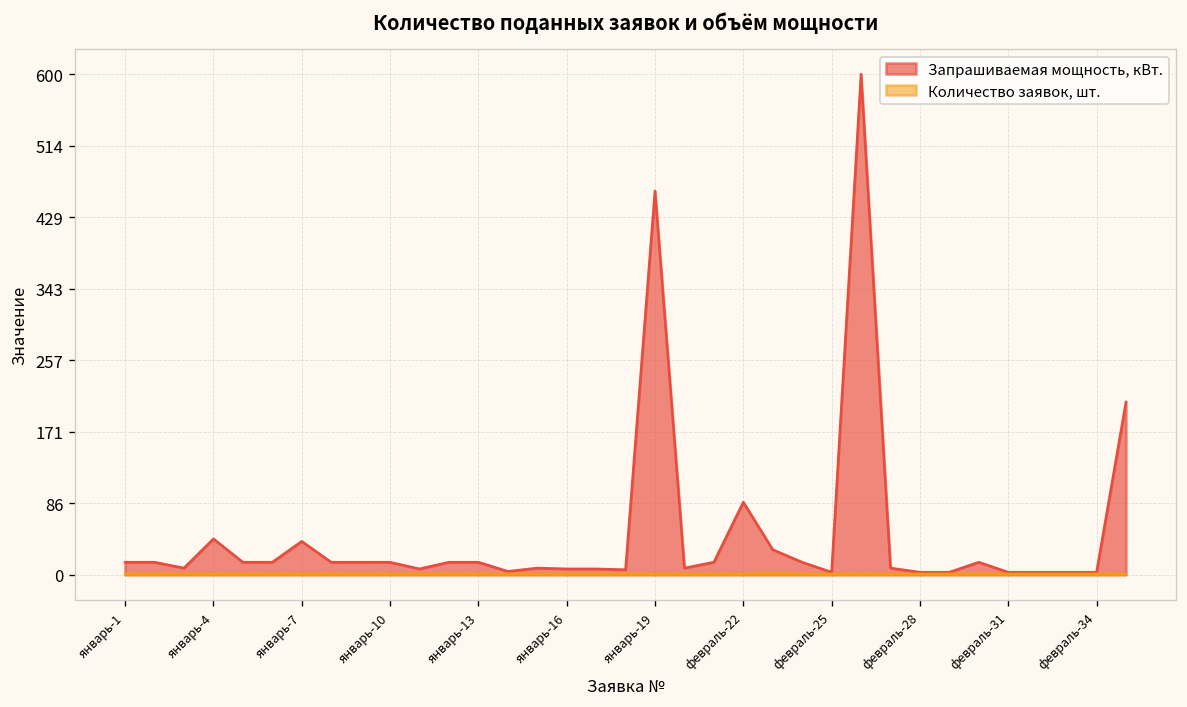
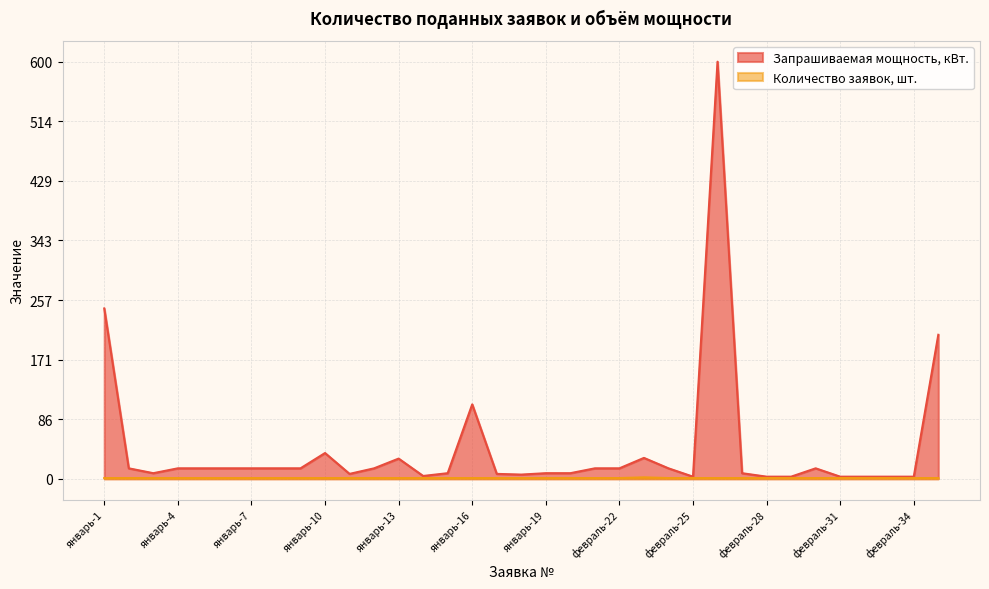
Запрашиваемая мощность, кВт., январь-1: 20 -> 250
Запрашиваемая мощность, кВт., январь-4: 40 -> 20
Запрашиваемая мощность, кВт., январь-7: 40 -> 20
Запрашиваемая мощность, кВт., январь-10: 20 -> 40
Запрашиваемая мощность, кВт., январь-13: 20 -> 30
Запрашиваемая мощность, кВт., январь-16: 10 -> 110
Запрашиваемая мощность, кВт., январь-19: 460 -> 10
Запрашиваемая мощность, кВт., февраль-22: 90 -> 20
